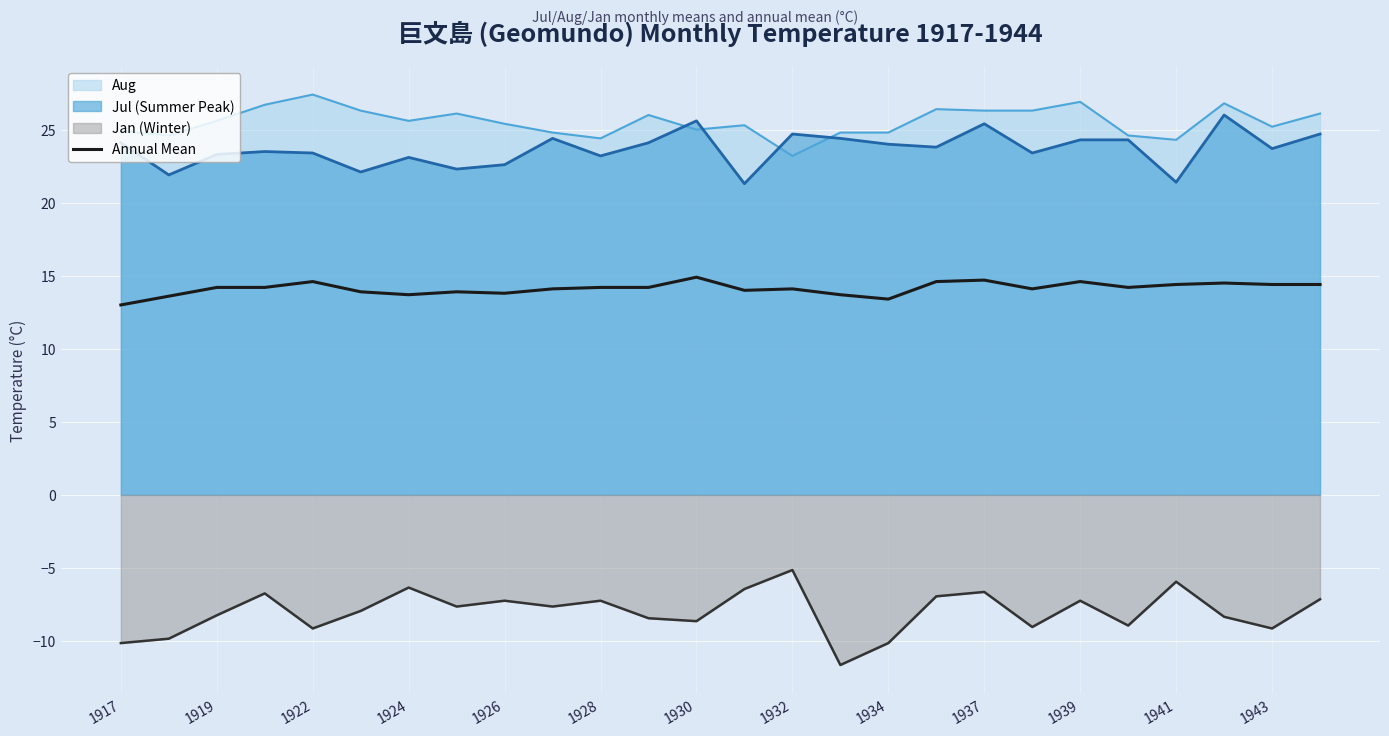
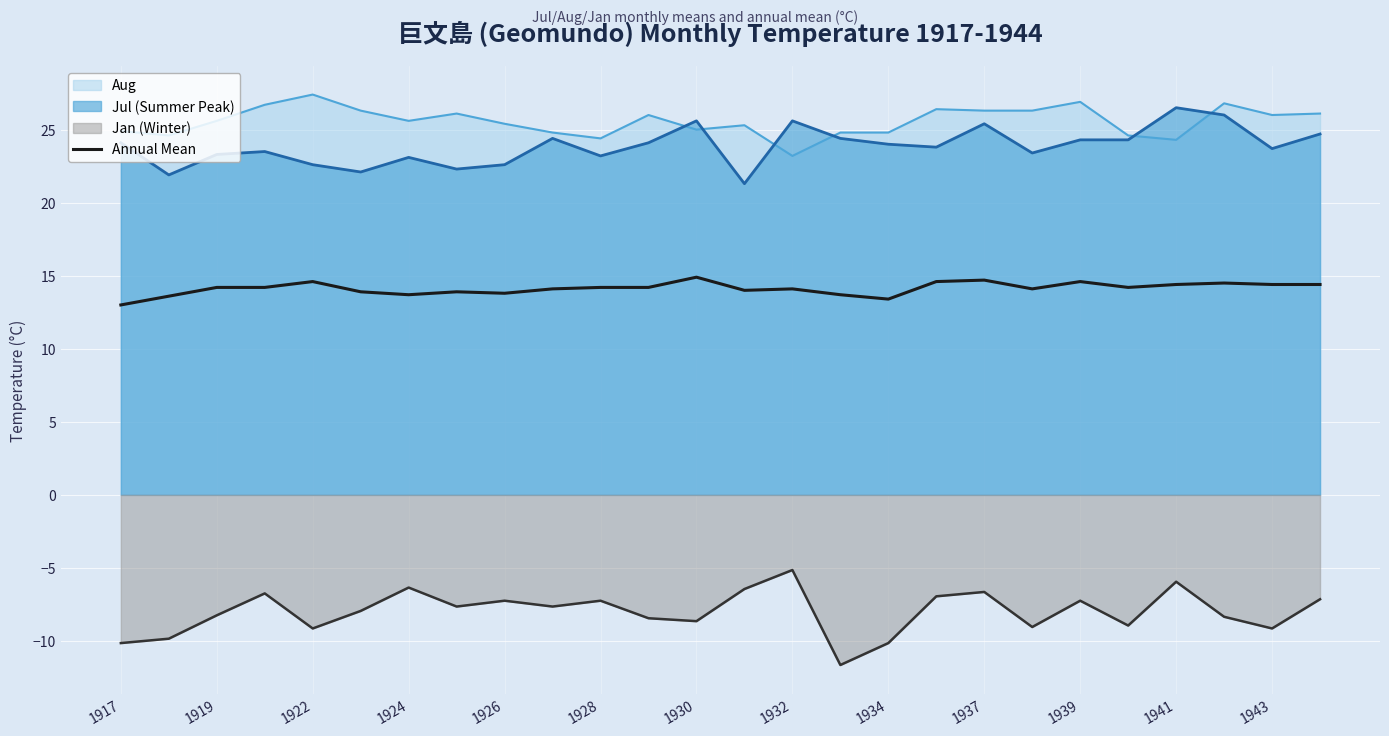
Jul (Summer Peak), 1922: 23.4 -> 22.6
Jul (Summer Peak), 1932: 24.7 -> 25.6
Jul (Summer Peak), 1941: 21.4 -> 26.5
Aug, 1943: 25.2 -> 26.0
